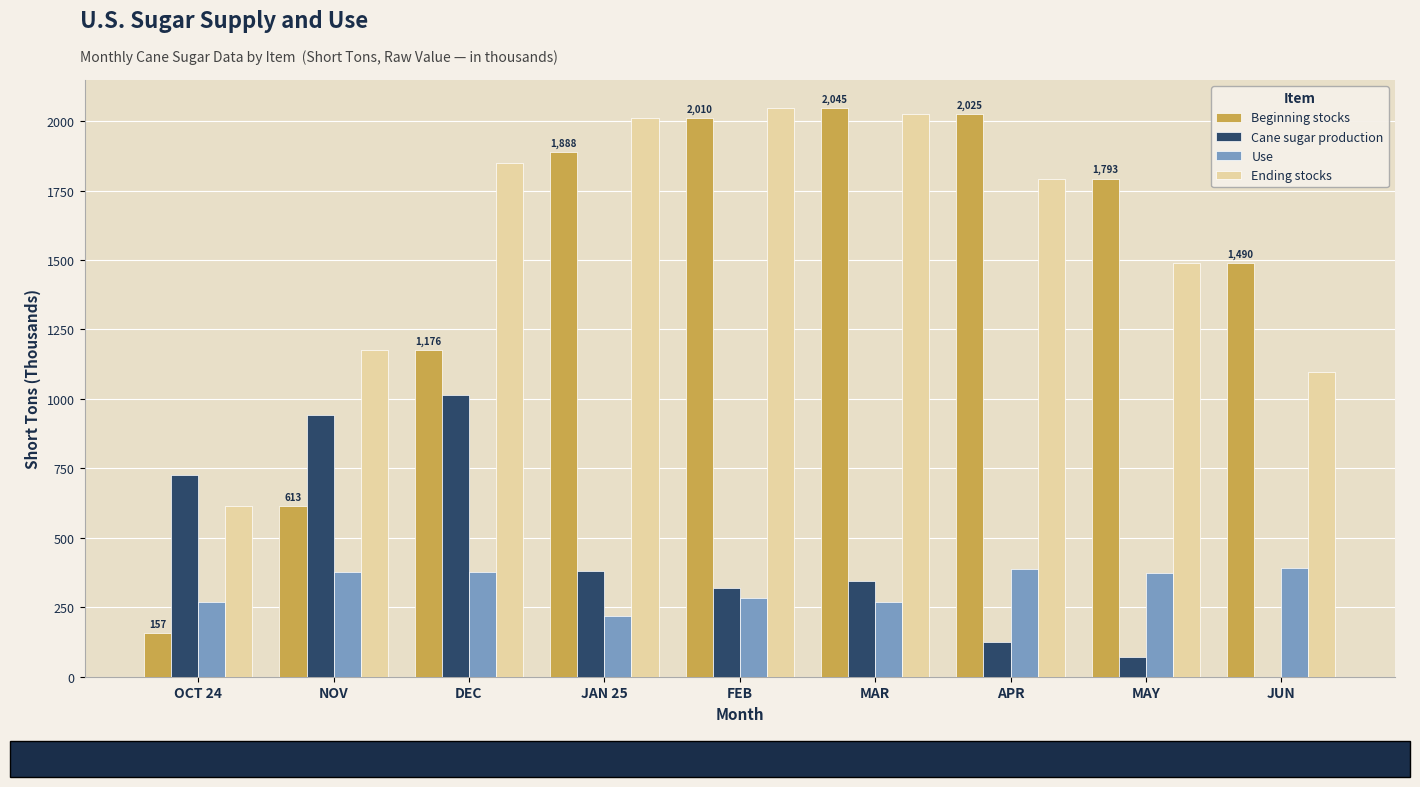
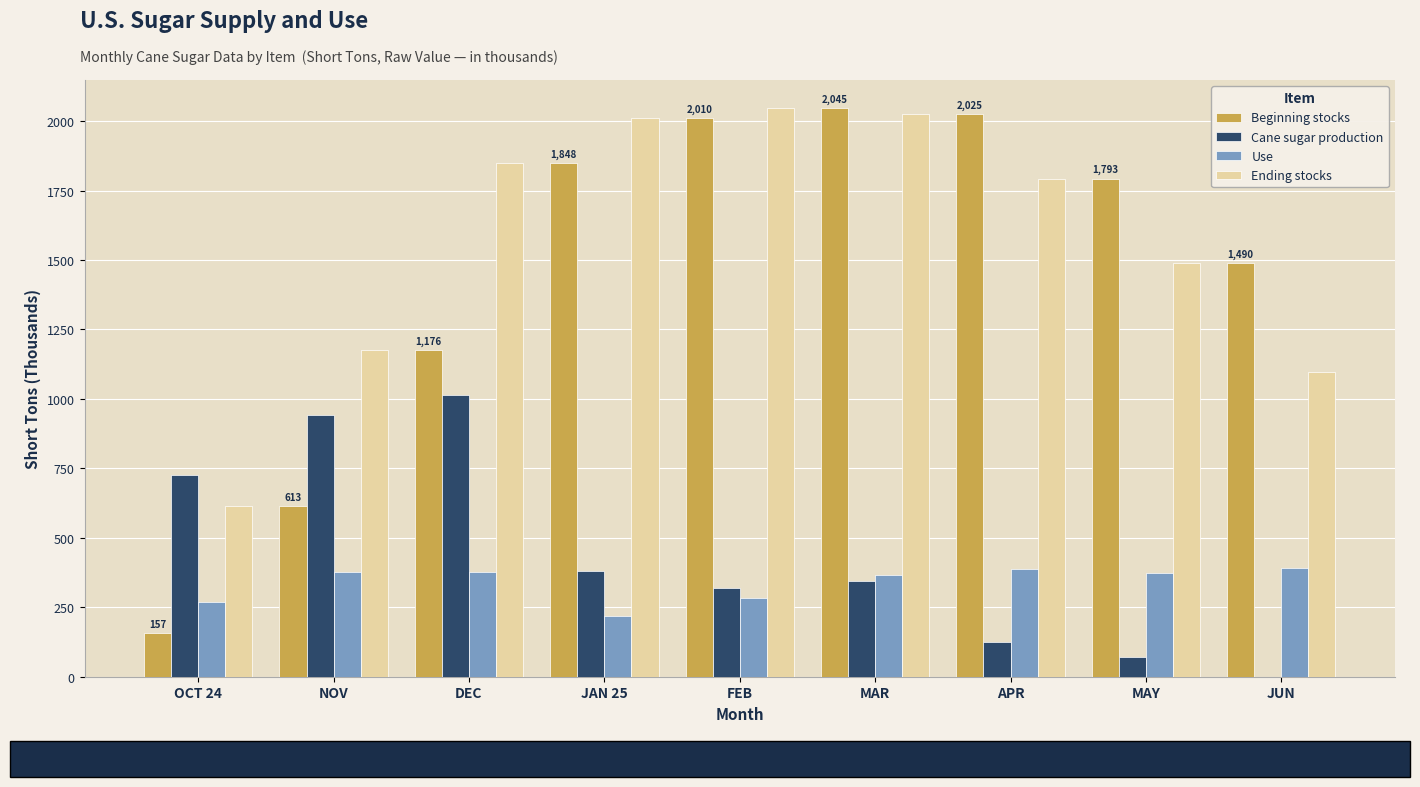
Beginning stocks, JAN 25: 1,888 -> 1,848
Use, MAR: 270 -> 370
